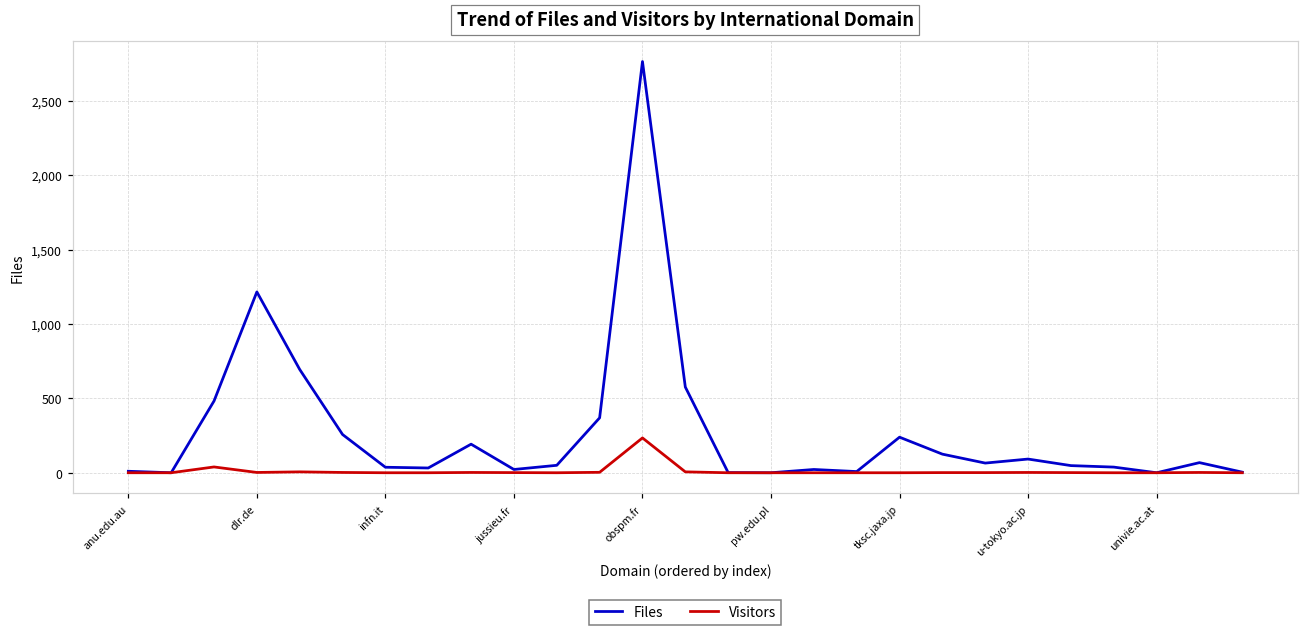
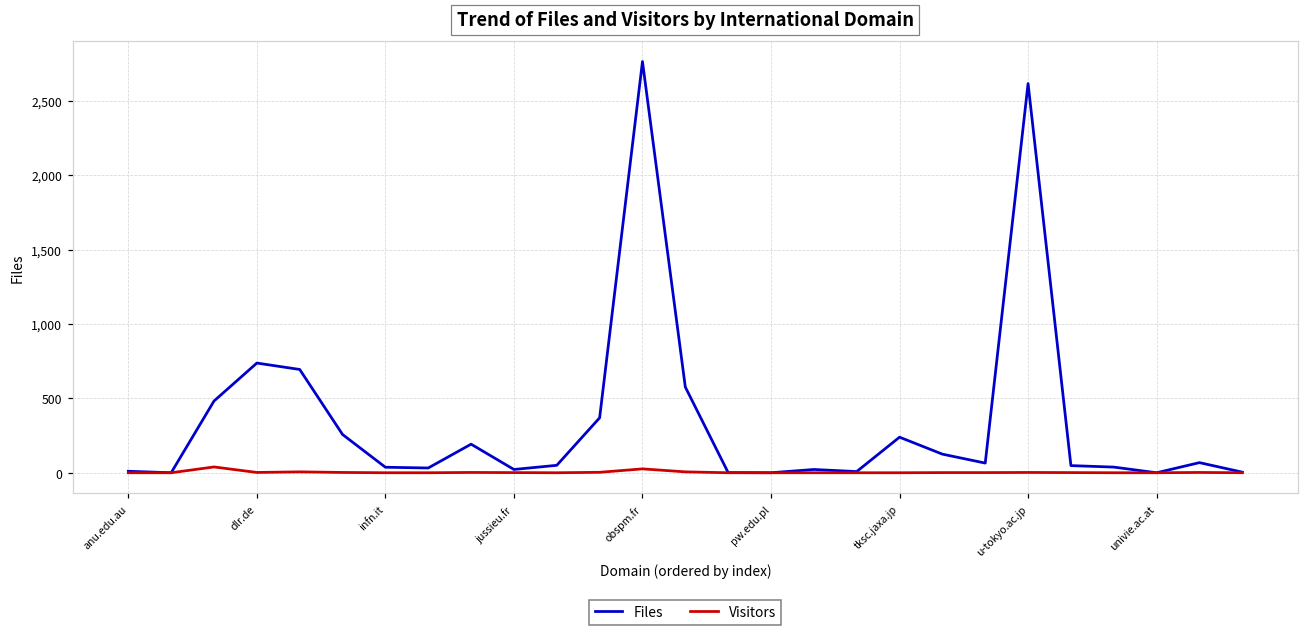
Files, dlr.de: 1,220 -> 740
Visitors, obspm.fr: 240 -> 30
Files, u-tokyo.ac.jp: 90 -> 2,620
